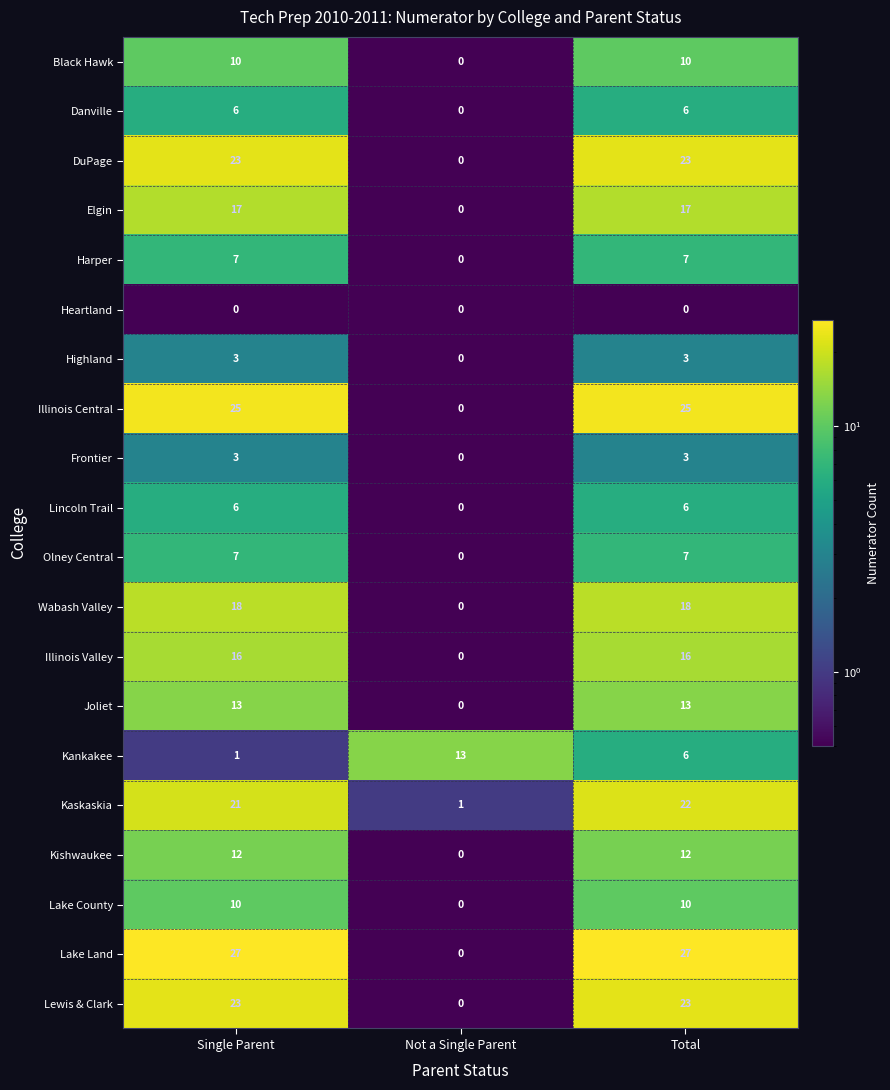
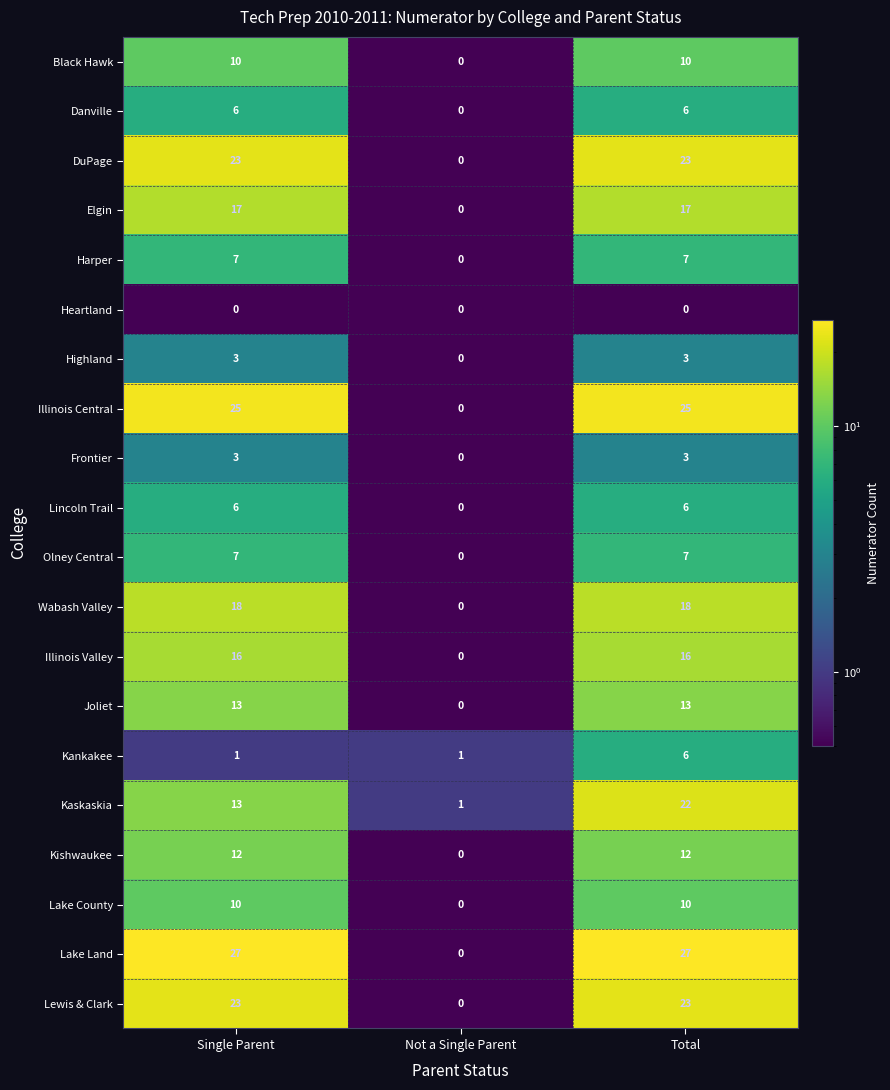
Kankakee, Not a Single Parent: 13 -> 1
Kaskaskia, Single Parent: 21 -> 13
